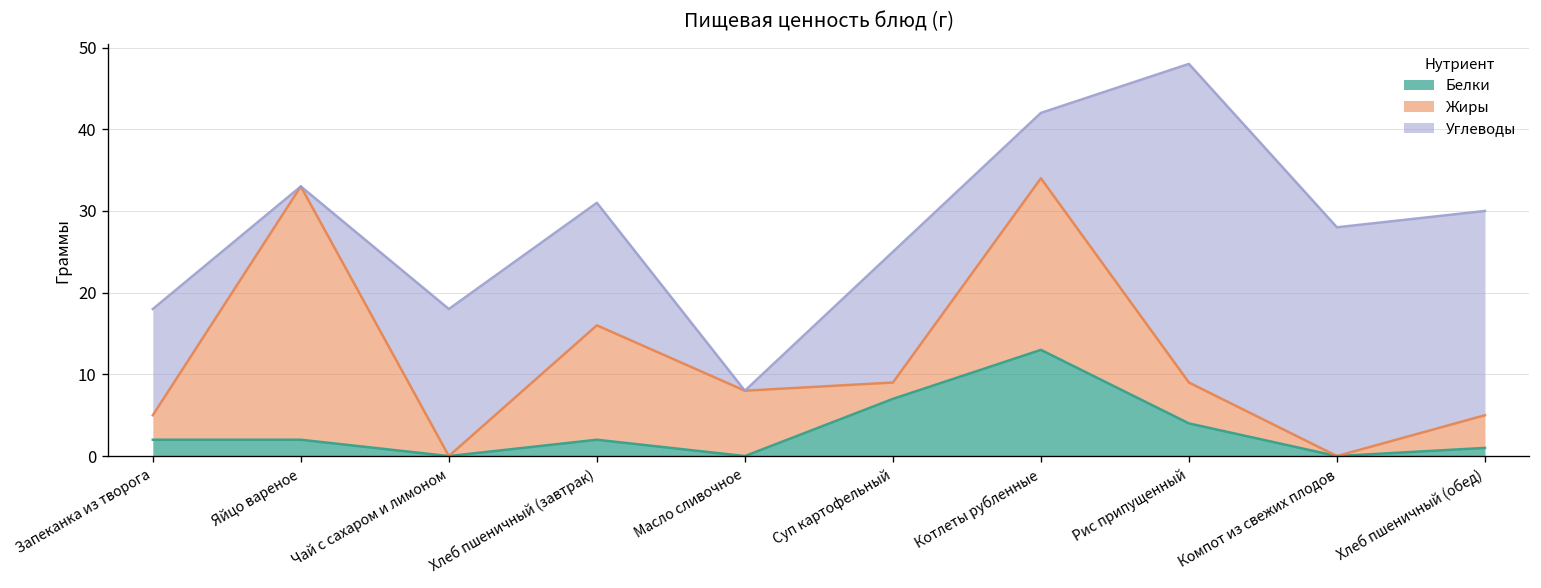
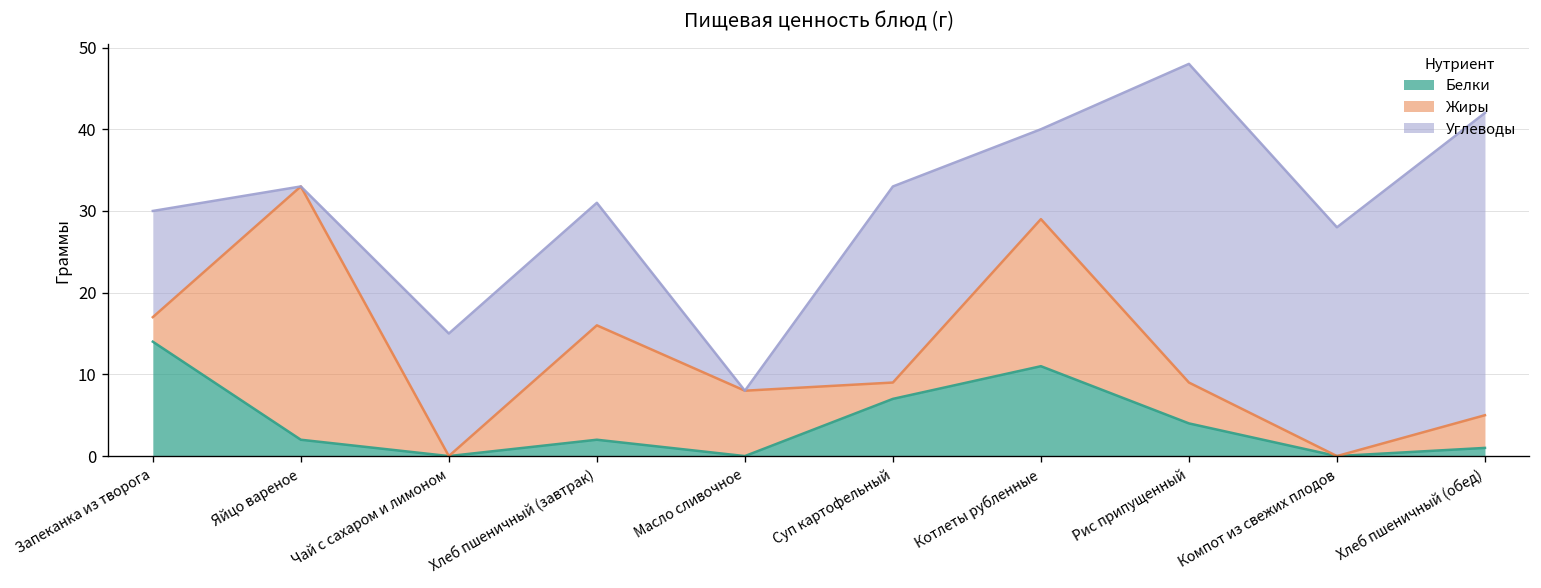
Белки, Запеканка из творога: 2 -> 14
Углеводы, Чай с сахаром и лимоном: 18 -> 15
Углеводы, Суп картофельный: 16 -> 24
Белки, Котлеты рубленные: 13 -> 11
Жиры, Котлеты рубленные: 21 -> 18
Углеводы, Котлеты рубленные: 8 -> 11
Углеводы, Хлеб пшеничный (обед): 25 -> 37
